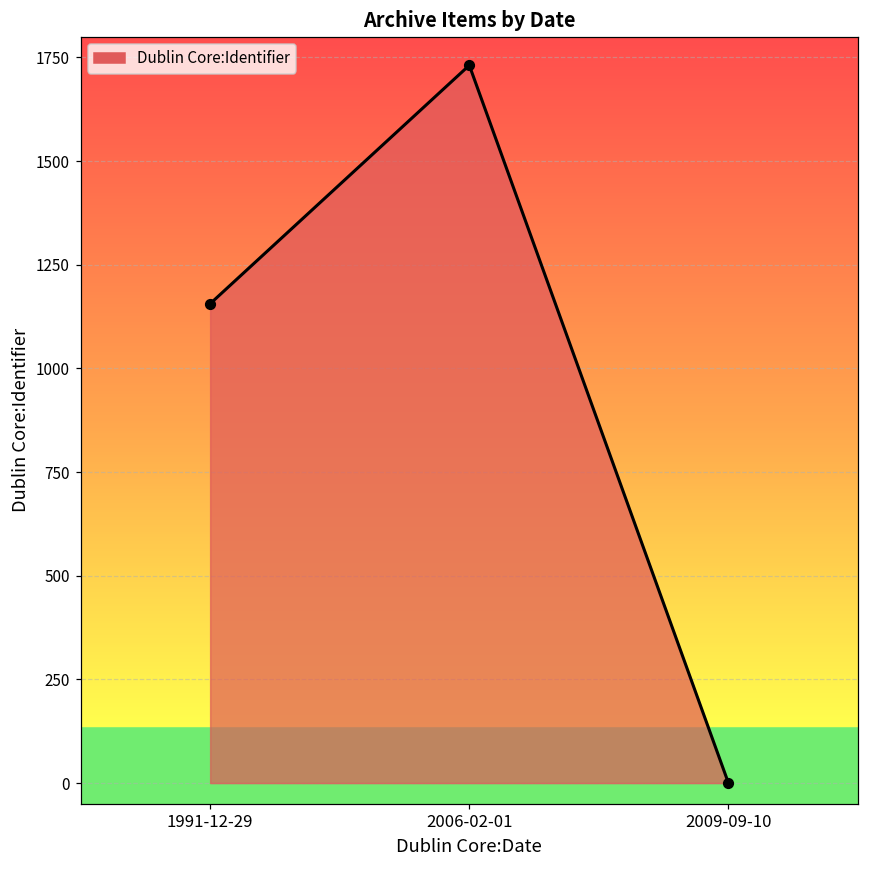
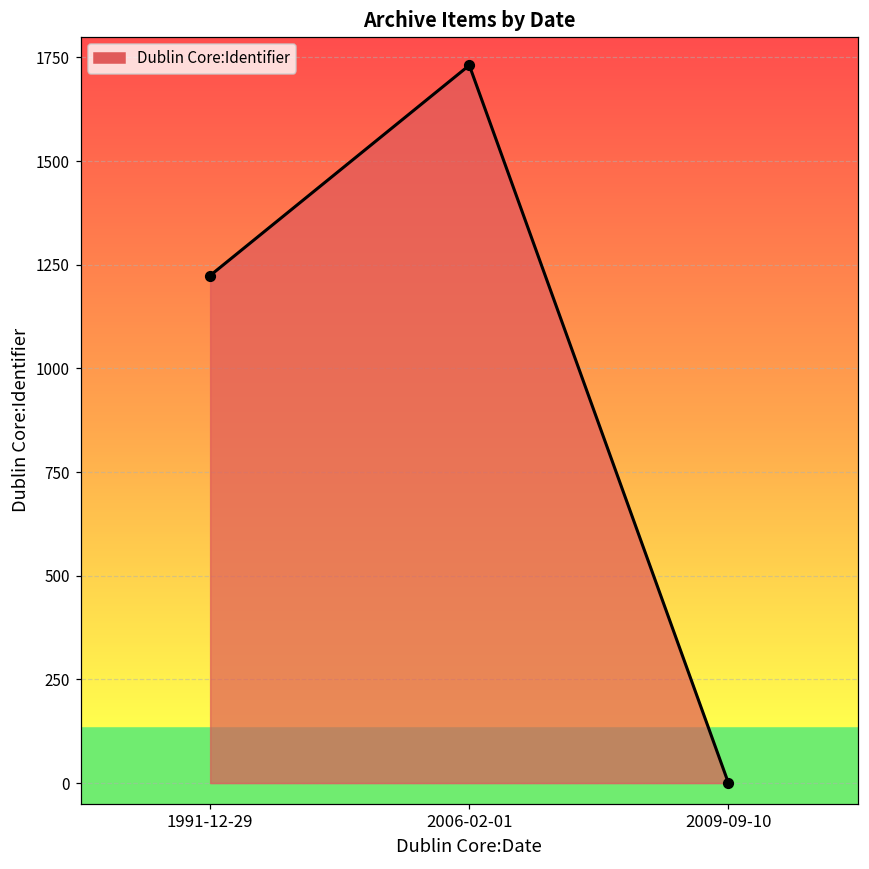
1991-12-29: 1160 -> 1220
